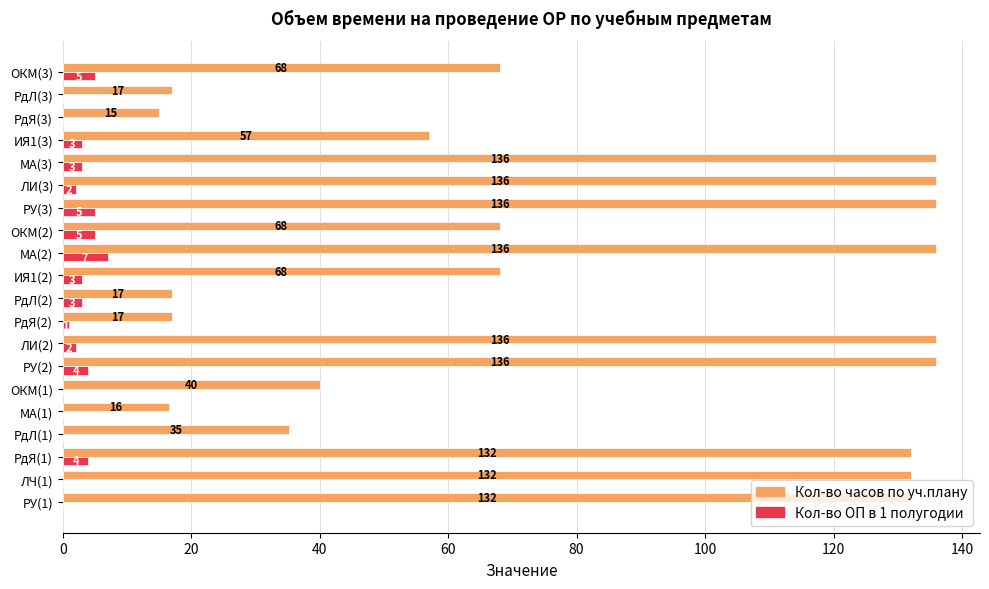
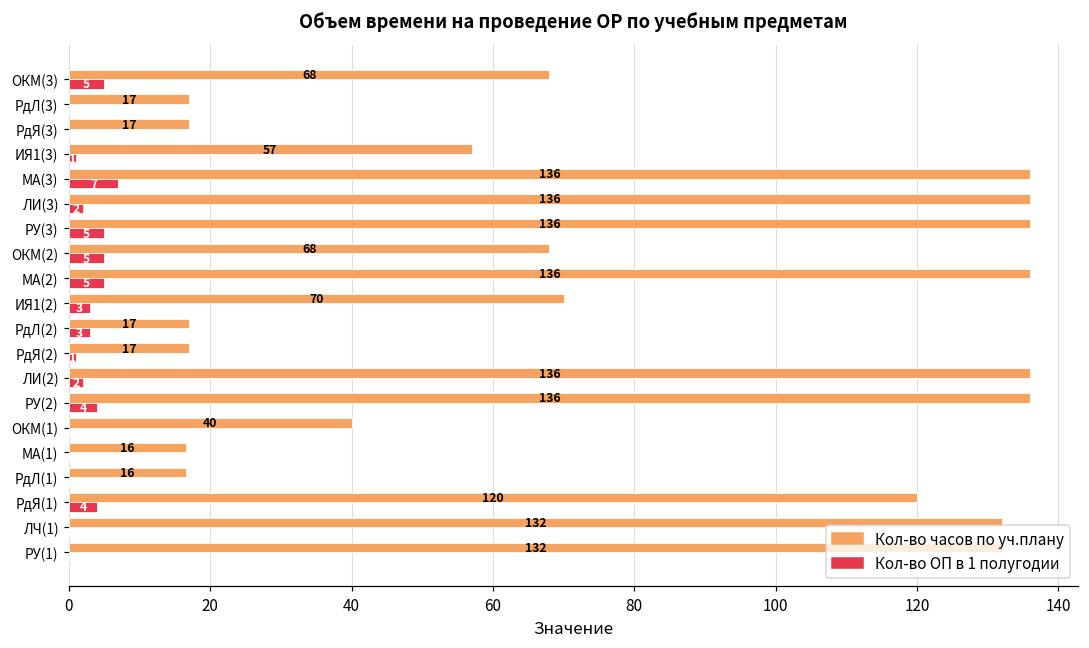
Кол-во часов по уч.плану, РдЯ(3): 15 -> 17
Кол-во ОП в 1 полугодии, ИЯ1(3): 3 -> 1
Кол-во ОП в 1 полугодии, МА(3): 3 -> 7
Кол-во ОП в 1 полугодии, МА(2): 7 -> 5
Кол-во часов по уч.плану, ИЯ1(2): 68 -> 70
Кол-во часов по уч.плану, РдЛ(1): 35 -> 16
Кол-во часов по уч.плану, РдЯ(1): 132 -> 120
